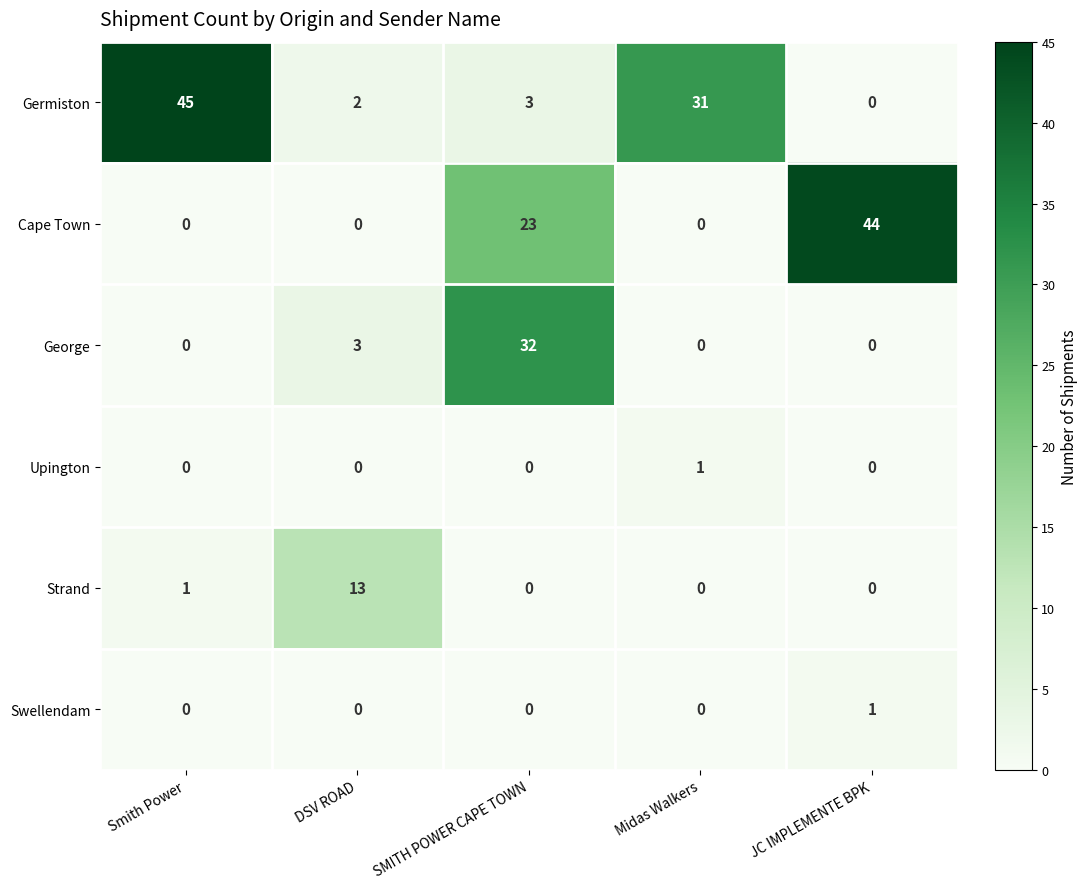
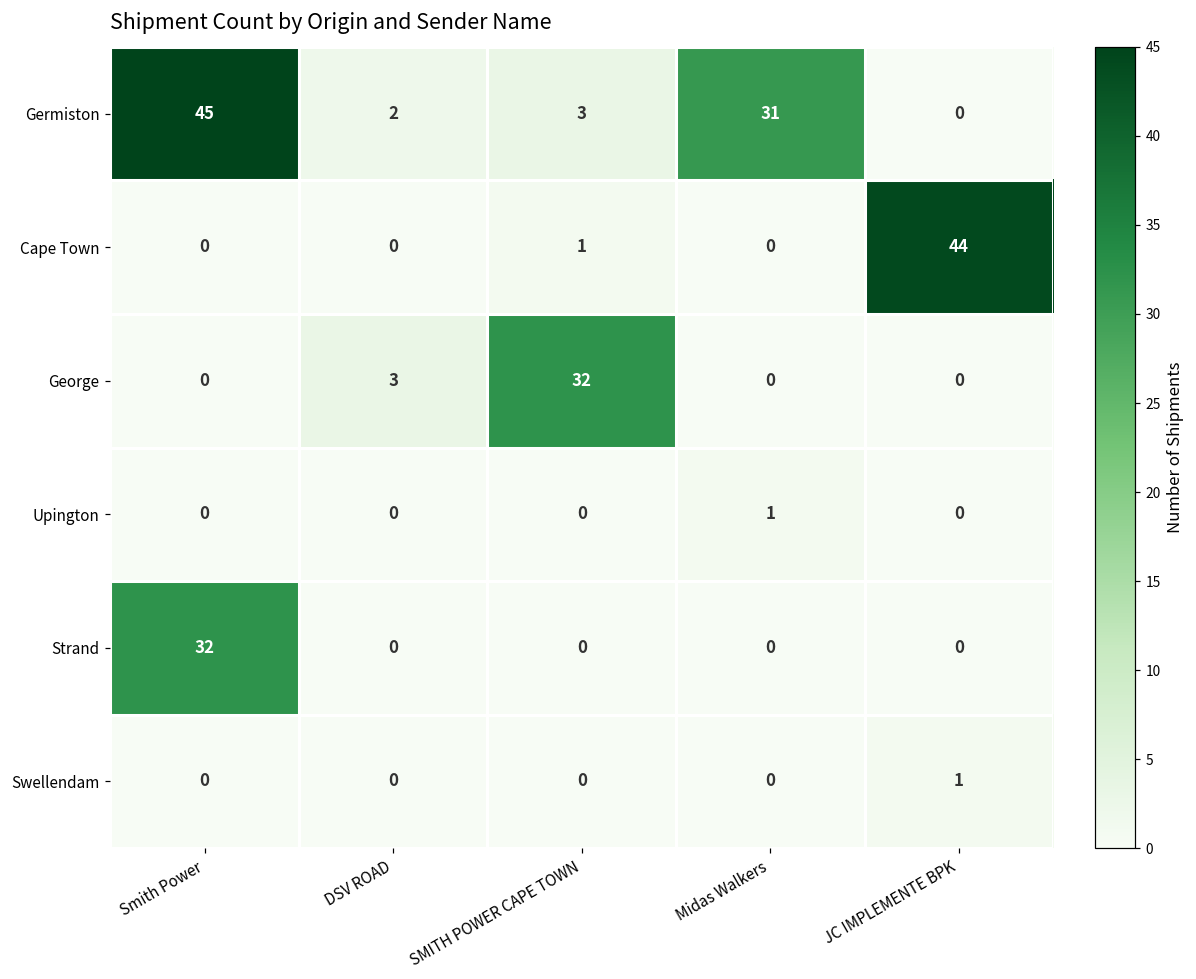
Cape Town, SMITH POWER CAPE TOWN: 23 -> 1
Strand, Smith Power: 1 -> 32
Strand, DSV ROAD: 13 -> 0
